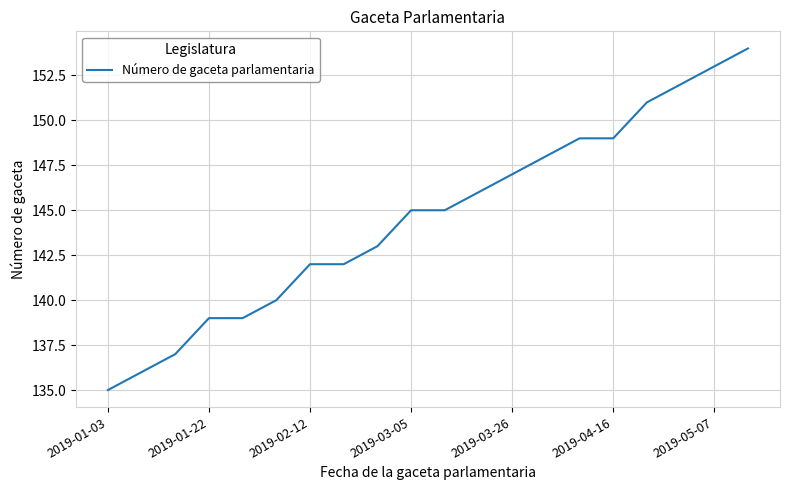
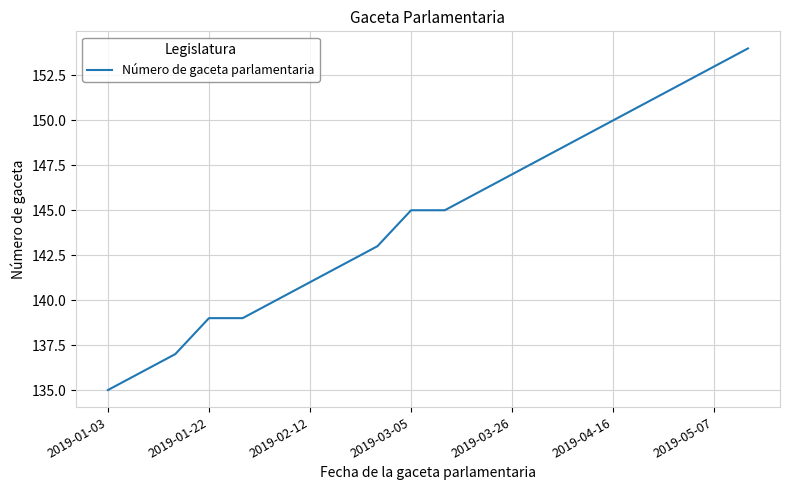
2019-02-12: 142 -> 141
2019-04-16: 149 -> 150
